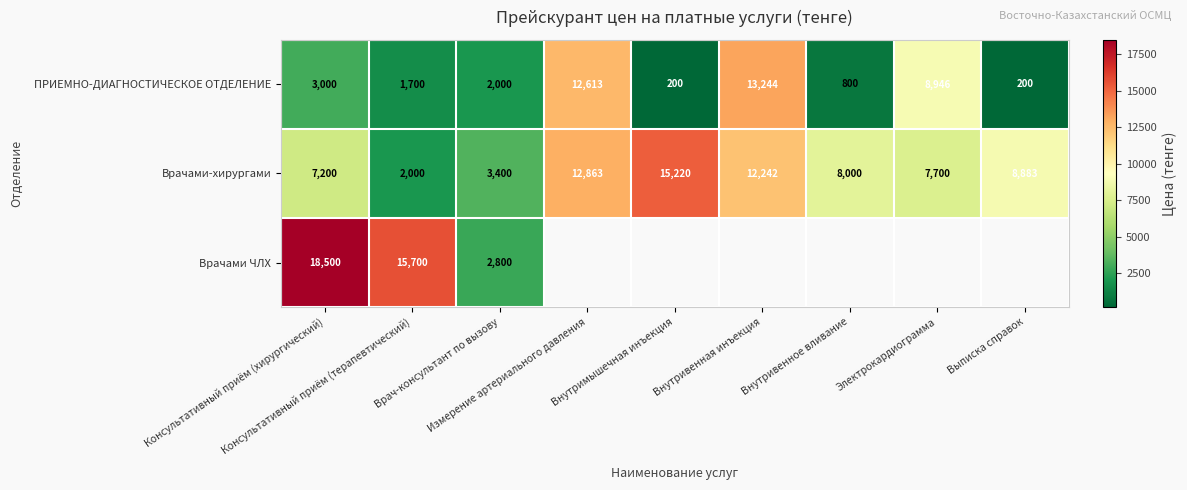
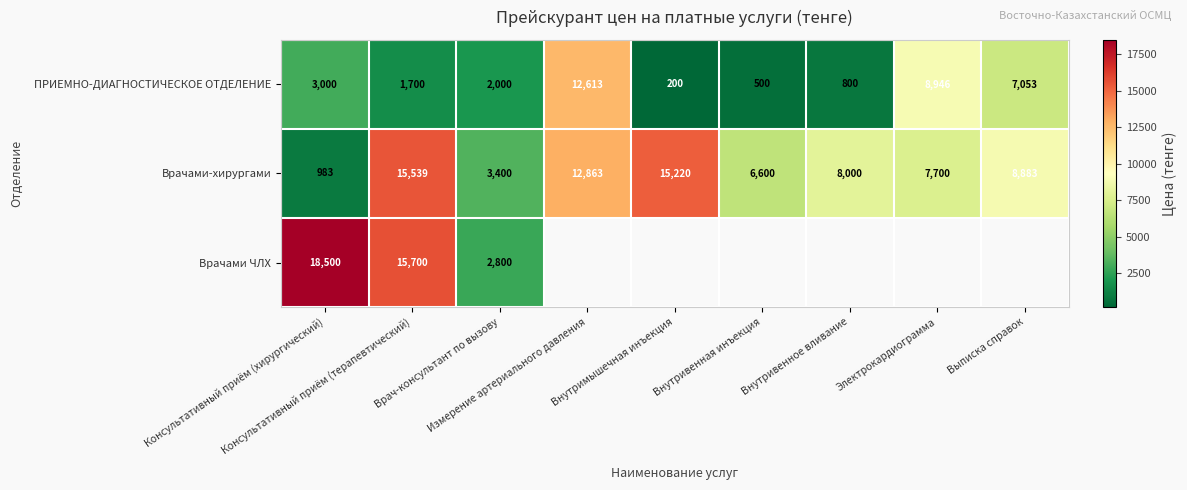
ПРИЕМНО-ДИАГНОСТИЧЕСКОЕ ОТДЕЛЕНИЕ, Внутривенная инъекция: 13,244 -> 500
ПРИЕМНО-ДИАГНОСТИЧЕСКОЕ ОТДЕЛЕНИЕ, Выписка справок: 200 -> 7,053
Врачами-хирургами, Консультативный приём (хирургический): 7,200 -> 983
Врачами-хирургами, Консультативный приём (терапевтический): 2,000 -> 15,539
Врачами-хирургами, Внутривенная инъекция: 12,242 -> 6,600
